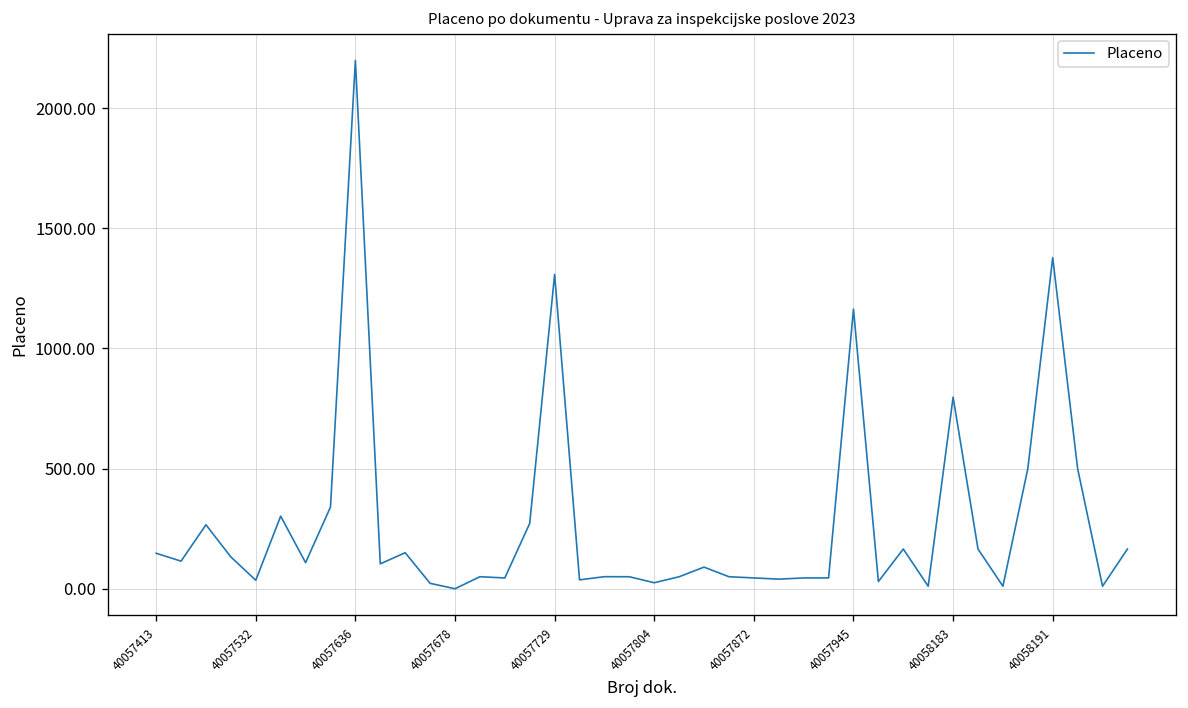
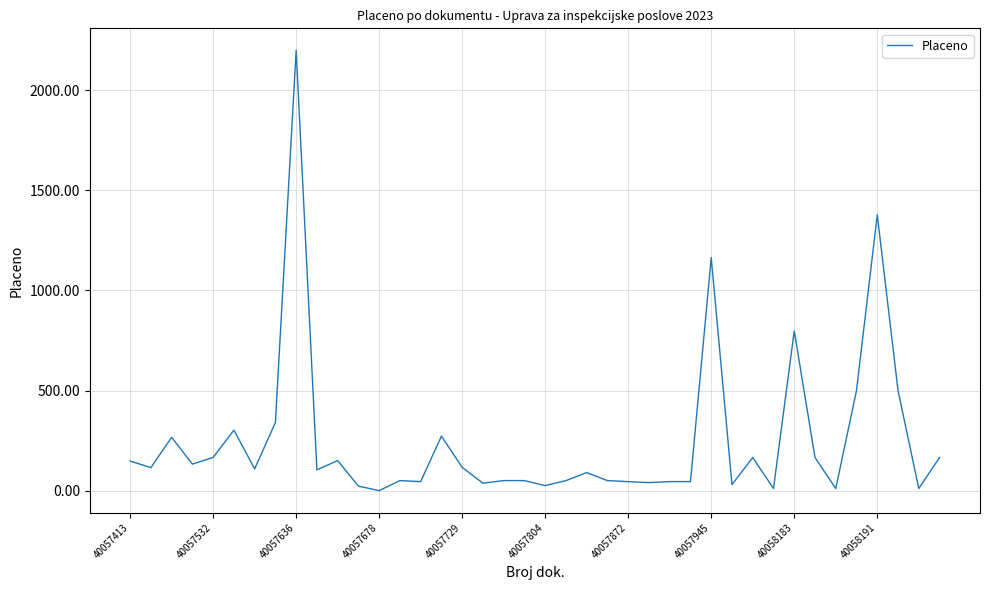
40057532: 40 -> 170
40057729: 1310 -> 120
